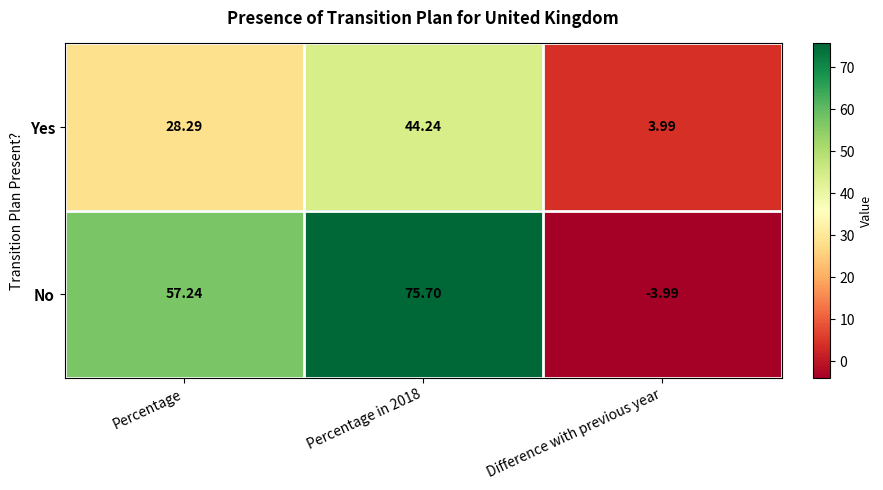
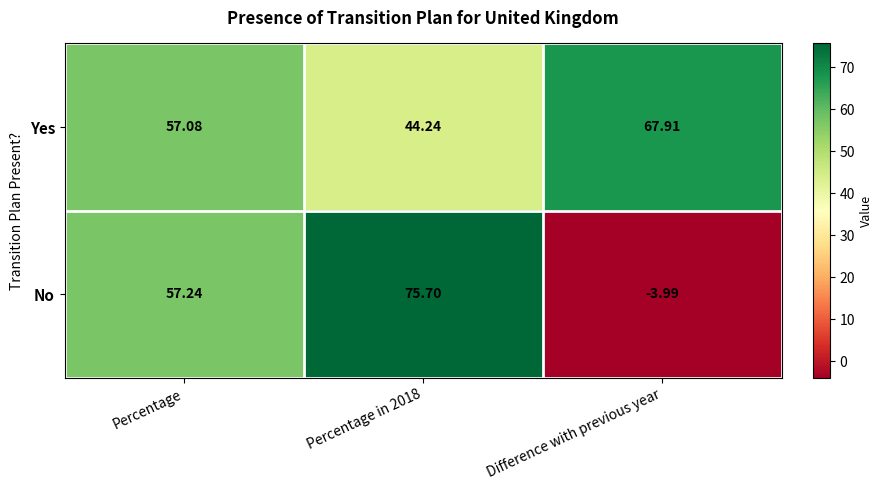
Yes, Percentage: 28.29 -> 57.08
Yes, Difference with previous year: 3.99 -> 67.91
